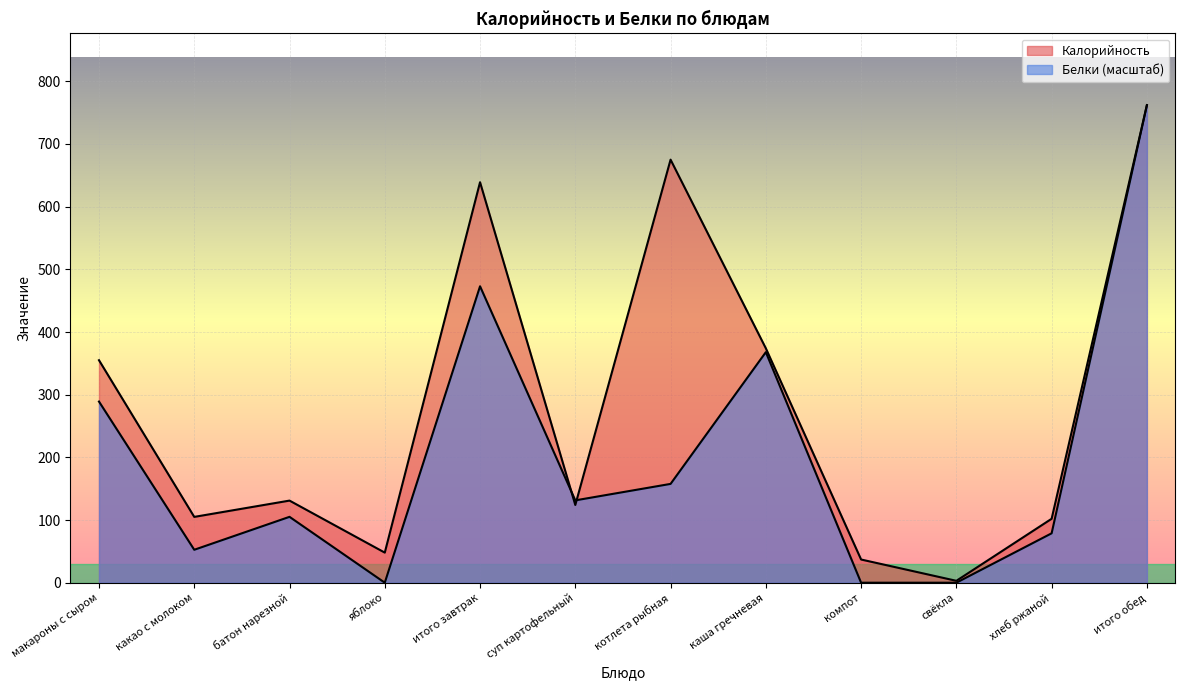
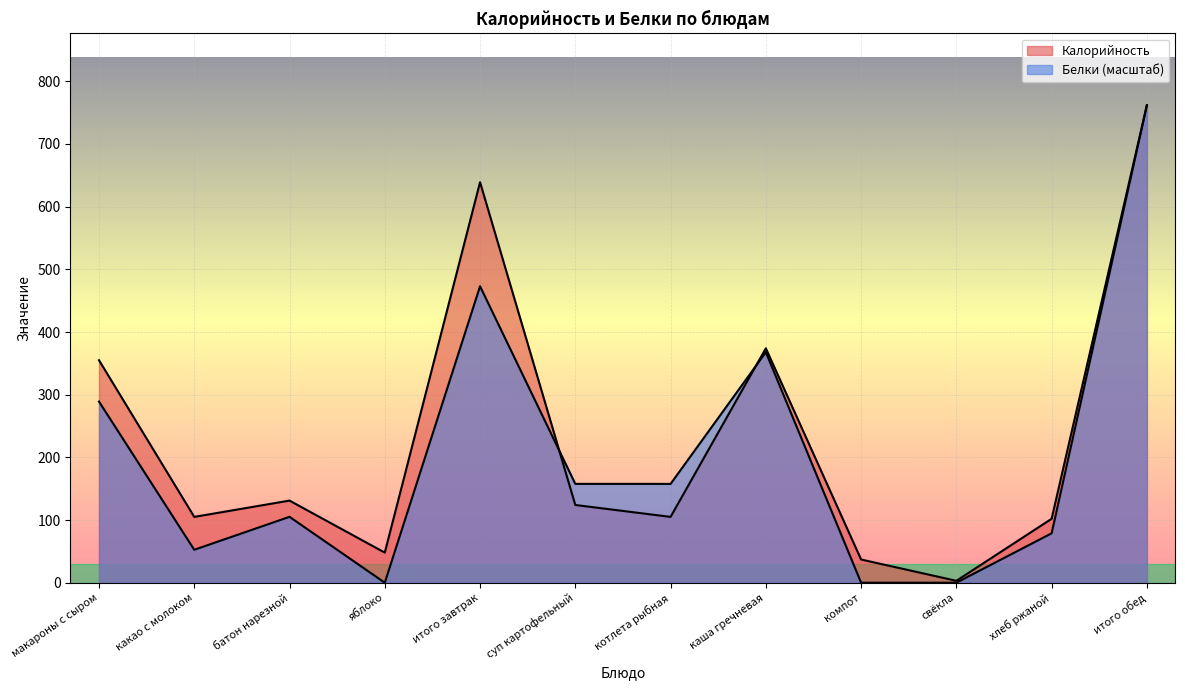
Белки (масштаб), суп картофельный: 130 -> 160
Калорийность, котлета рыбная: 680 -> 110
